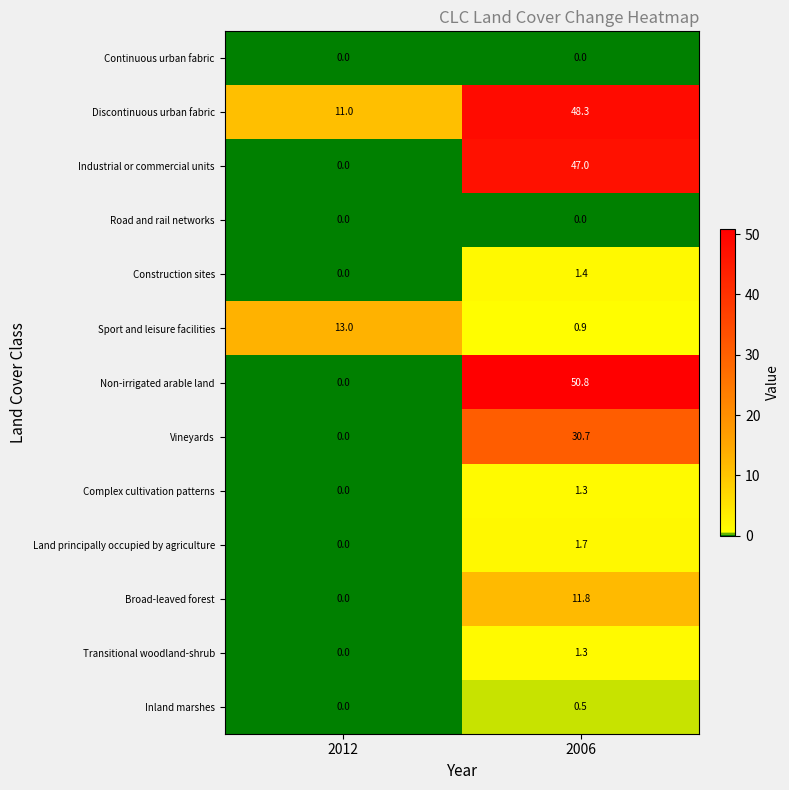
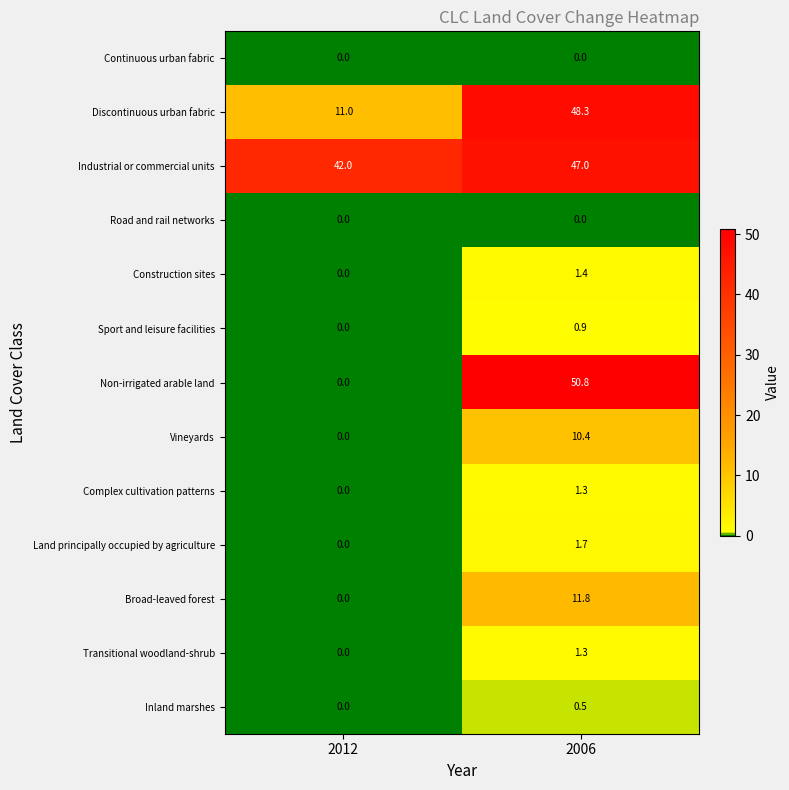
Industrial or commercial units, 2012: 0.0 -> 42.0
Sport and leisure facilities, 2012: 13.0 -> 0.0
Vineyards, 2006: 30.7 -> 10.4
